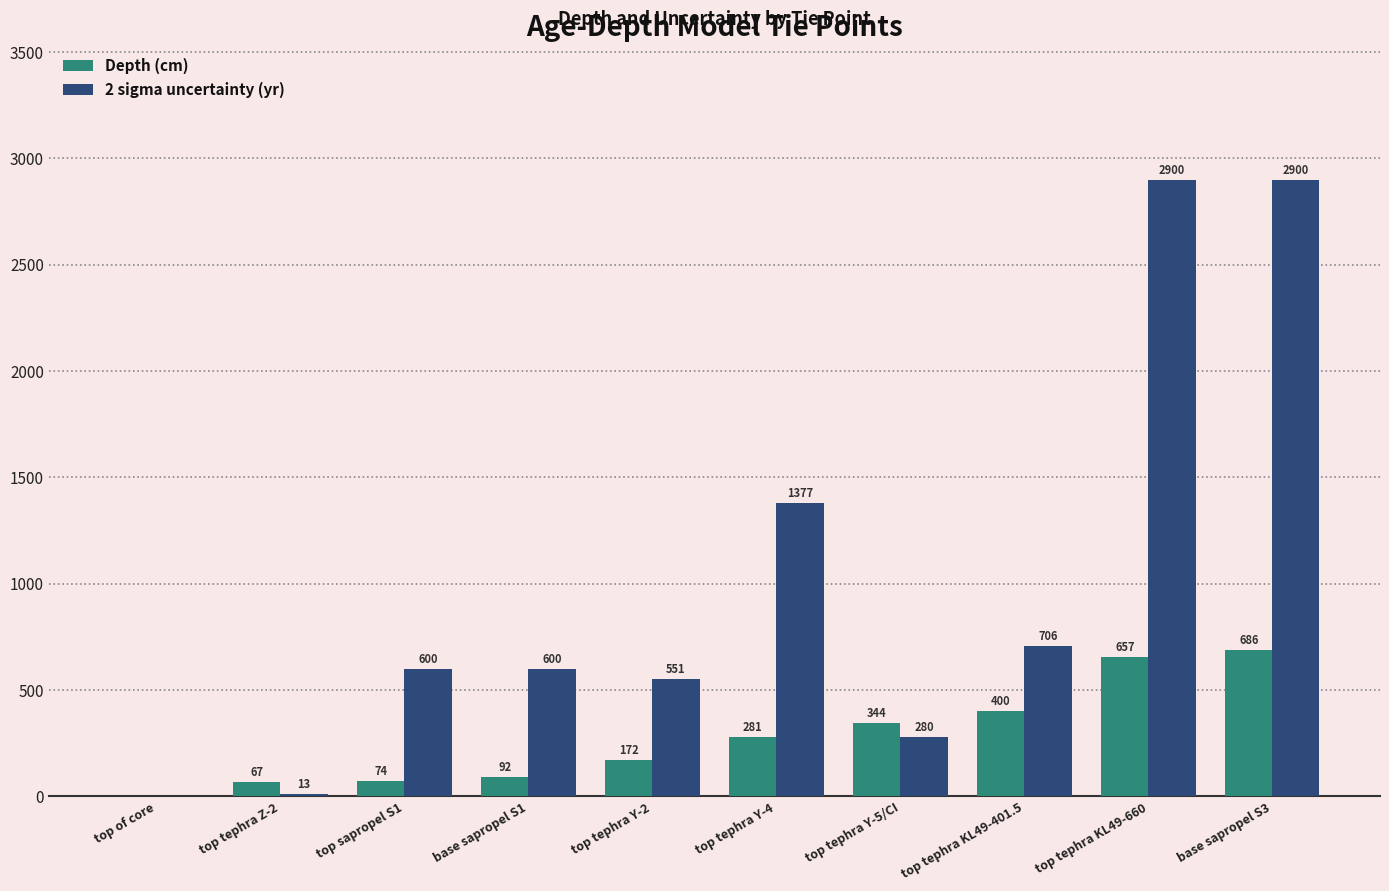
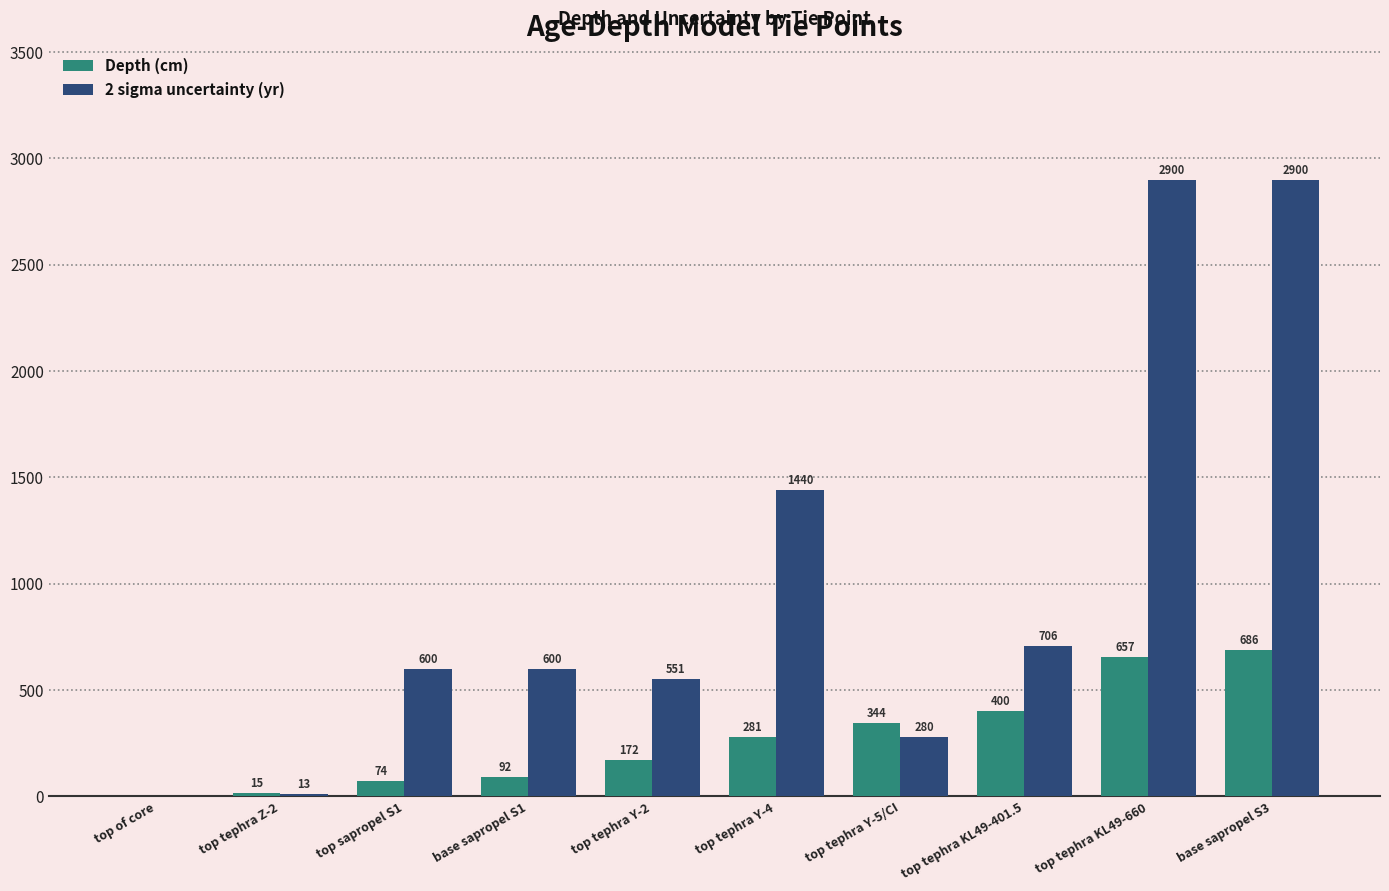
Depth (cm), top tephra Z-2: 67 -> 15
2 sigma uncertainty (yr), top tephra Y-4: 1377 -> 1440
